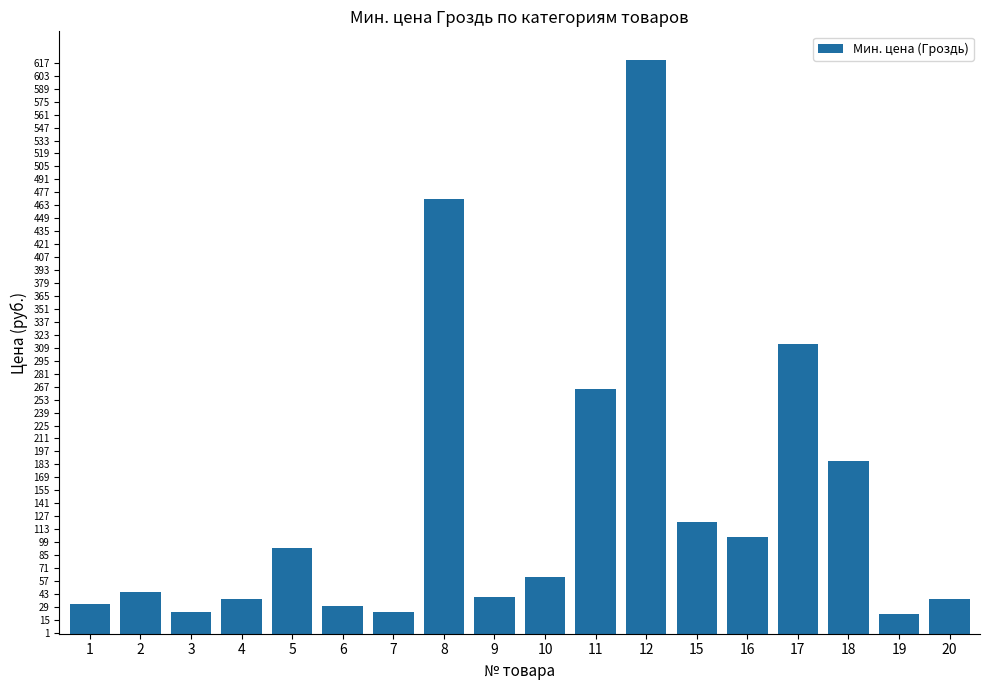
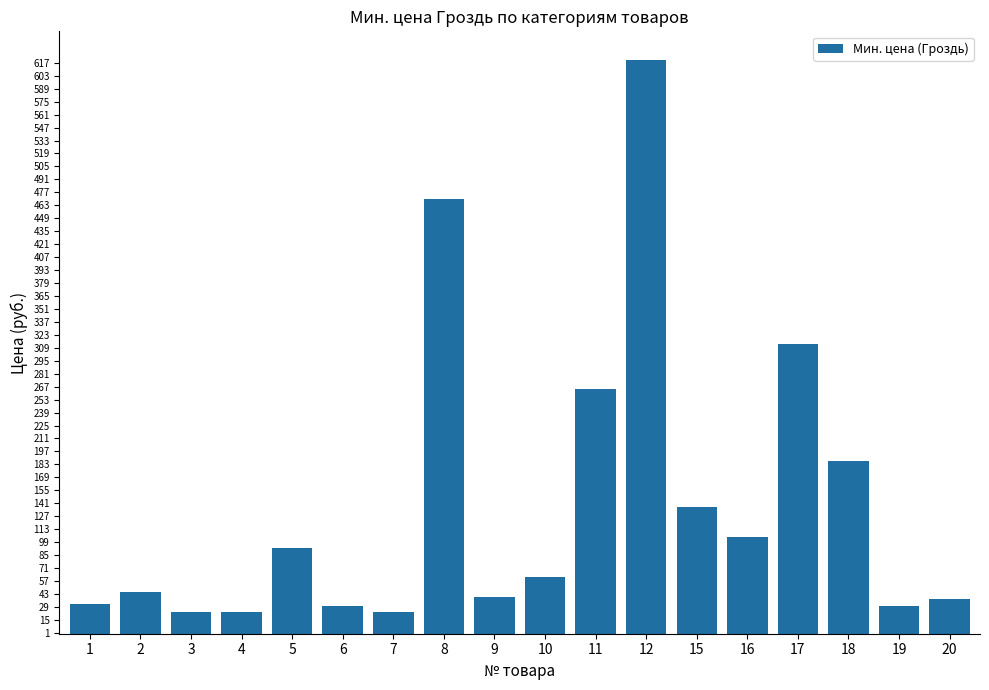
4: 40 -> 20
15: 120 -> 140
19: 20 -> 30
